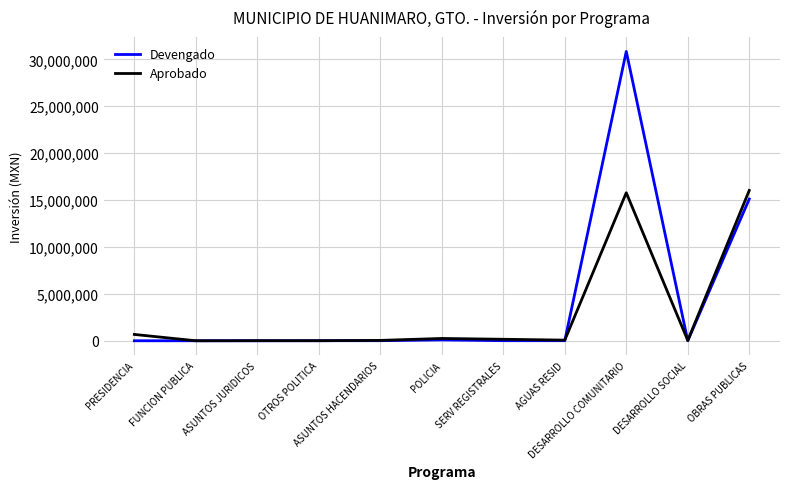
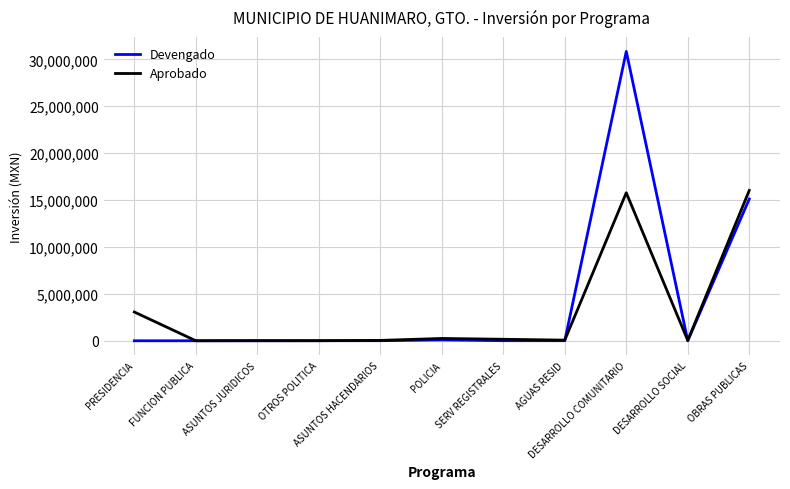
Aprobado, PRESIDENCIA: 1,000,000 -> 3,000,000
